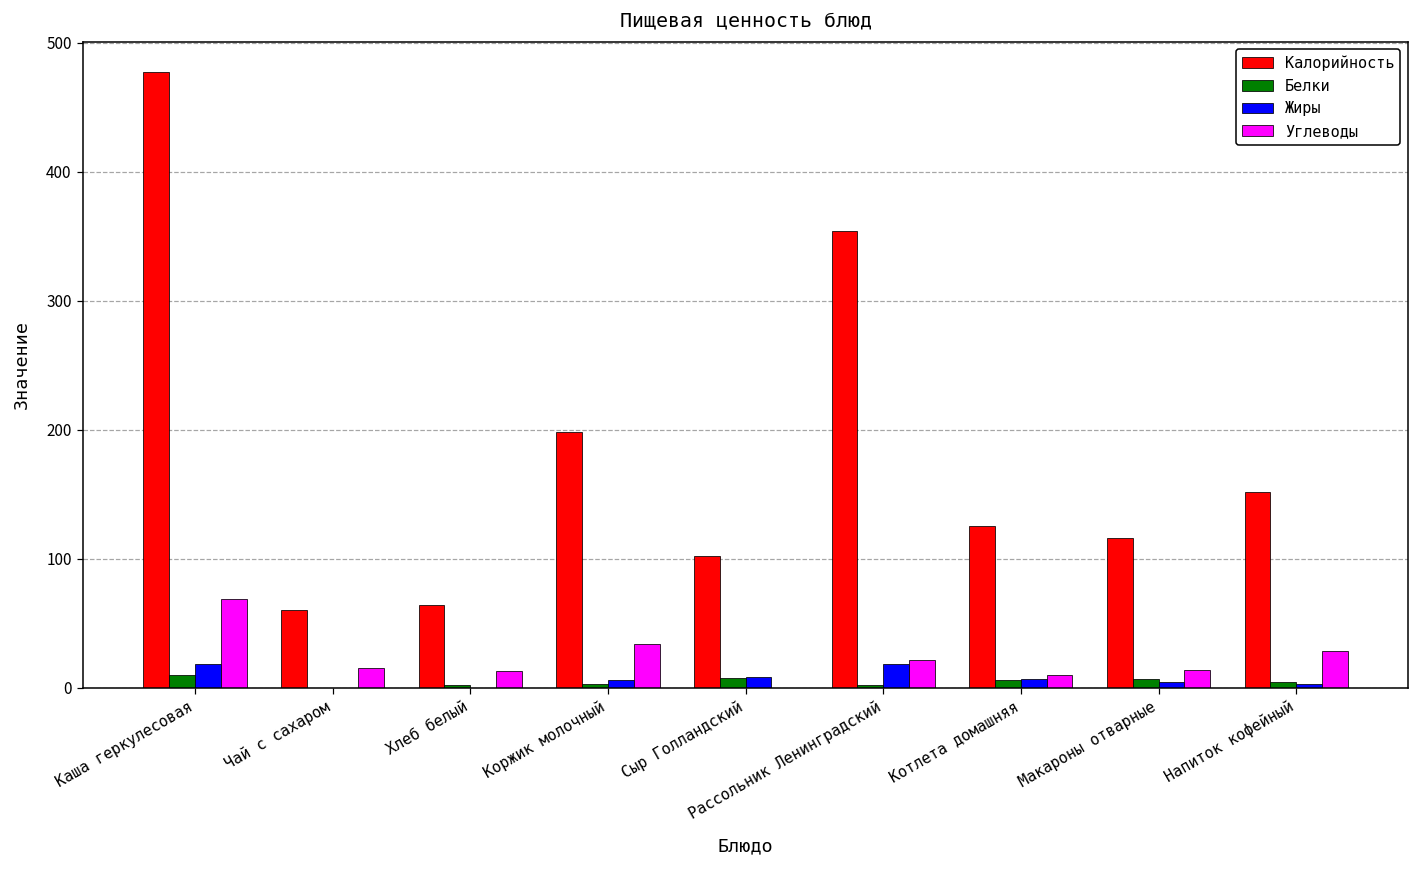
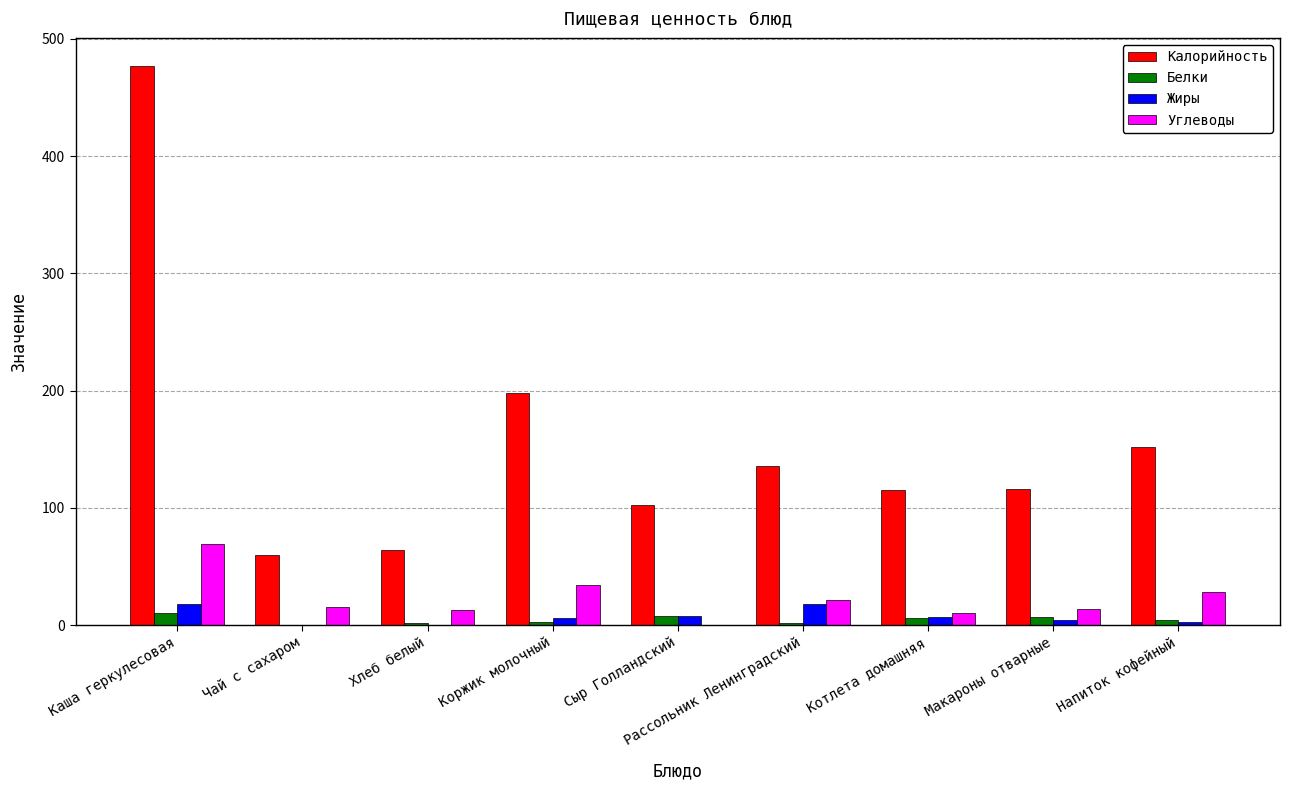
Калорийность, Рассольник Ленинградский: 354 -> 136
Калорийность, Котлета домашняя: 125 -> 115
